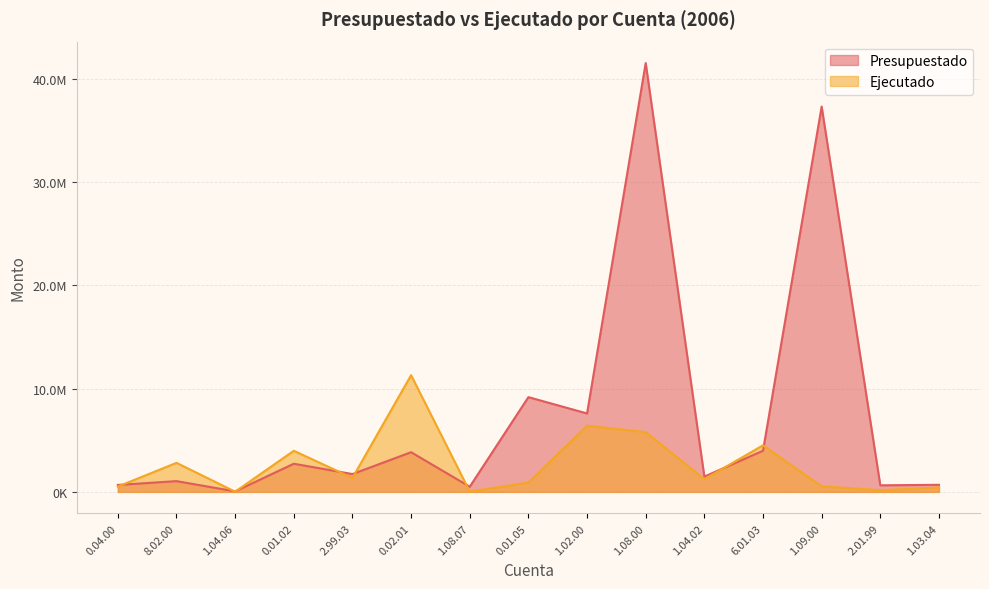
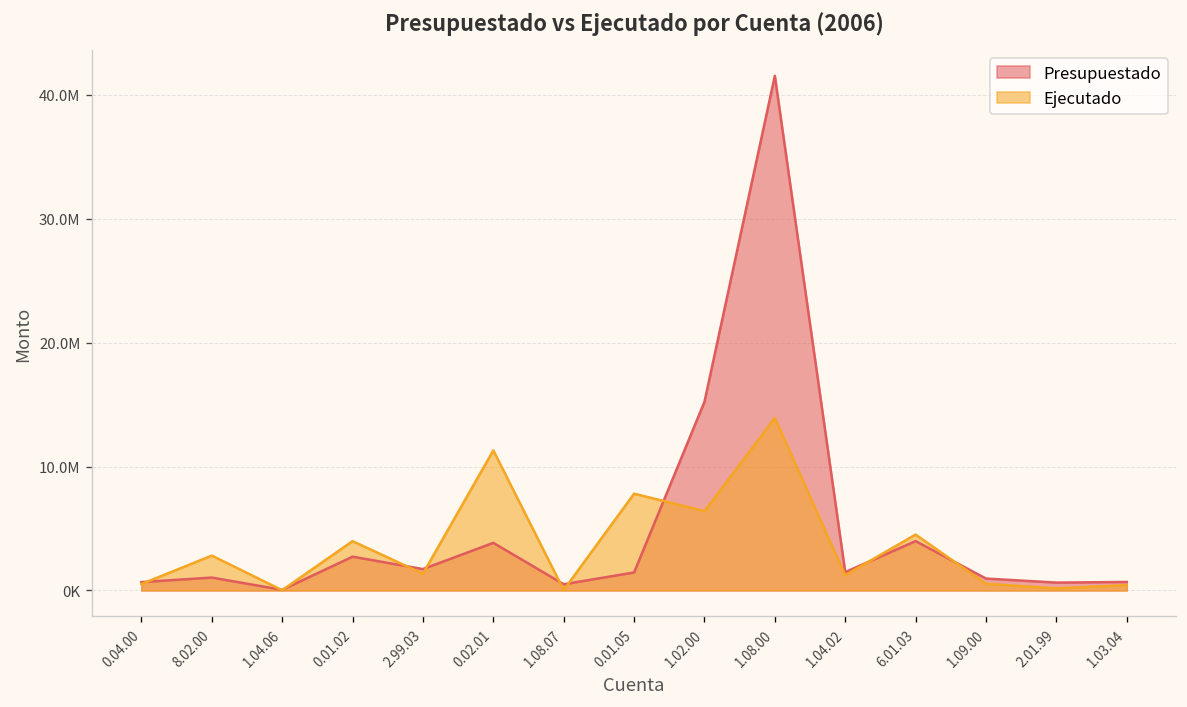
Presupuestado, 0.01.05: 9200000 -> 1400000
Ejecutado, 0.01.05: 900000 -> 7800000
Presupuestado, 1.02.00: 7600000 -> 15200000
Ejecutado, 1.08.00: 5800000 -> 13900000
Presupuestado, 1.09.00: 37300000 -> 1000000
